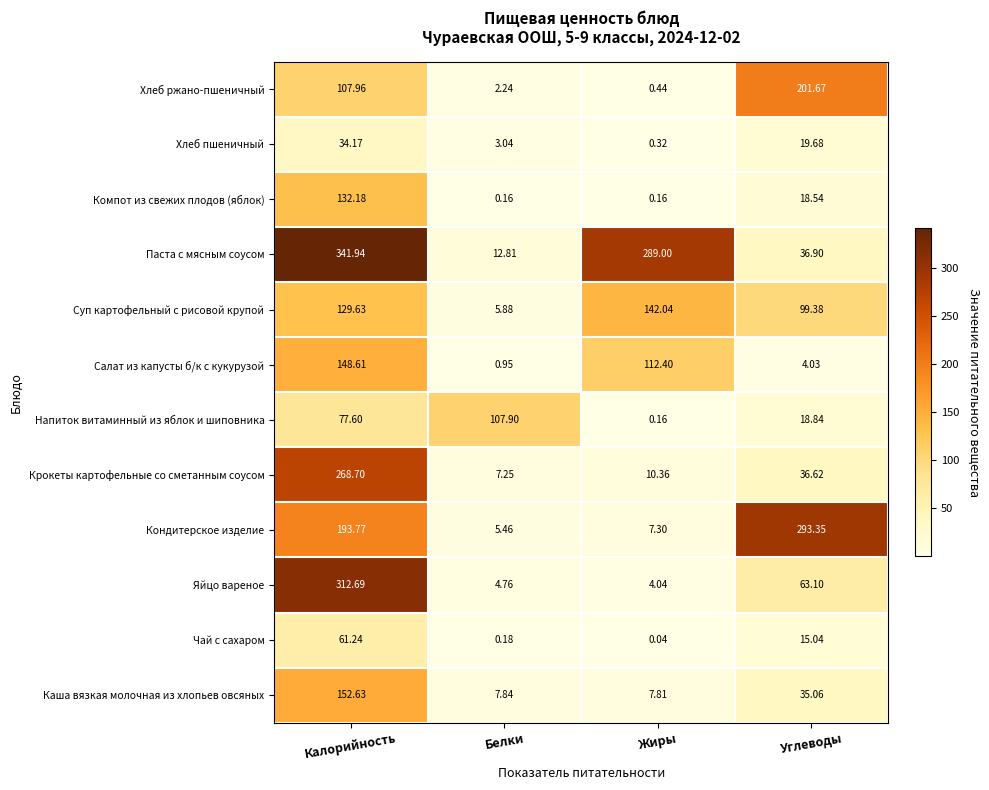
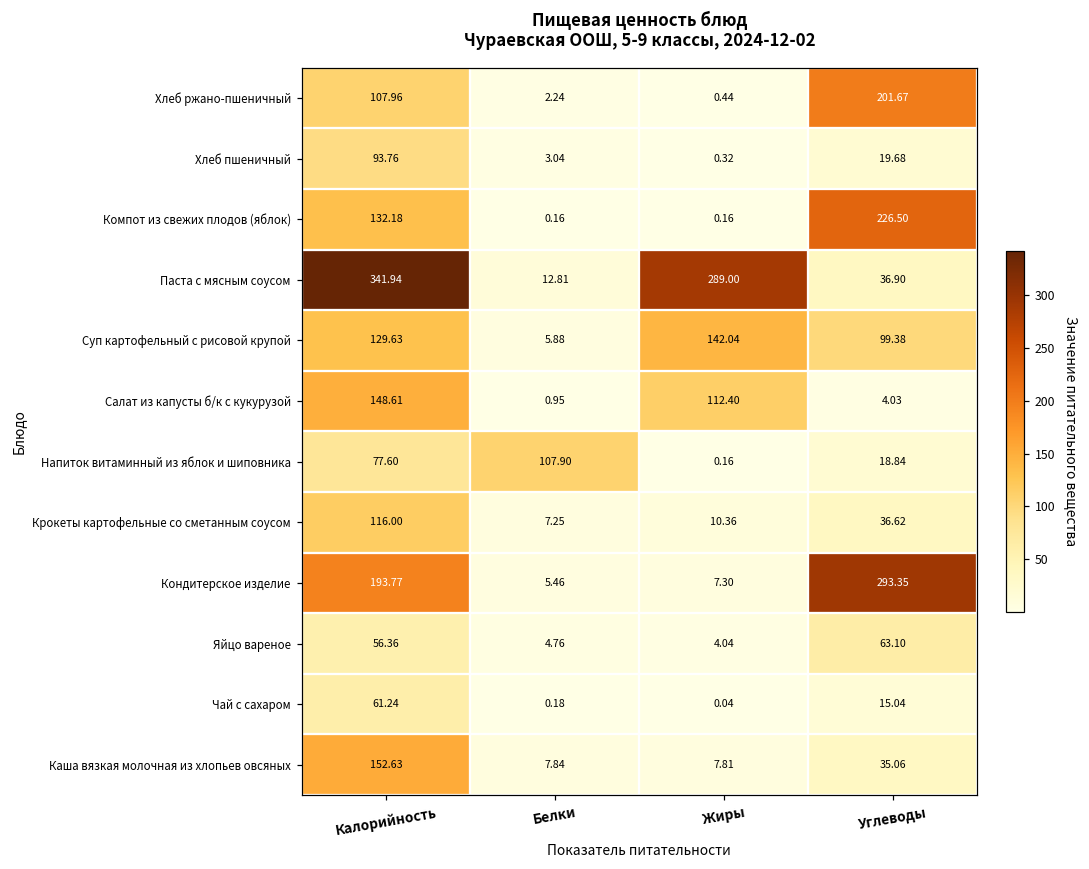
Хлеб пшеничный, Калорийность: 34.17 -> 93.76
Компот из свежих плодов (яблок), Углеводы: 18.54 -> 226.50
Крокеты картофельные со сметанным соусом, Калорийность: 268.70 -> 116.00
Яйцо вареное, Калорийность: 312.69 -> 56.36
